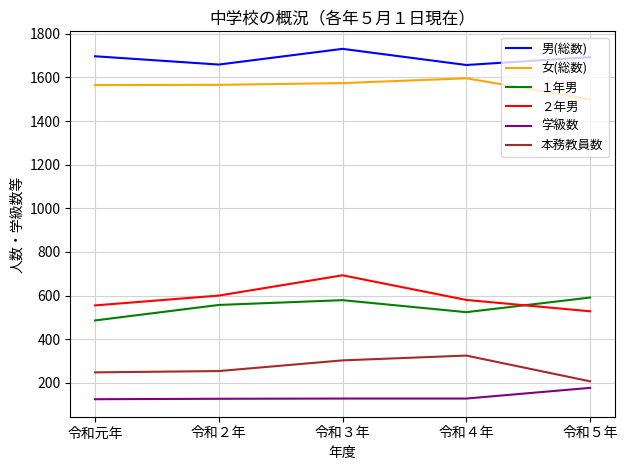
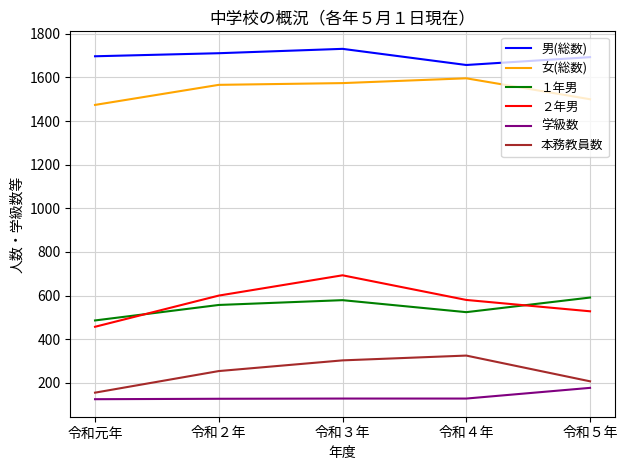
女(総数), 令和元年: 1570 -> 1470
２年男, 令和元年: 560 -> 460
本務教員数, 令和元年: 250 -> 160
男(総数), 令和２年: 1660 -> 1710
